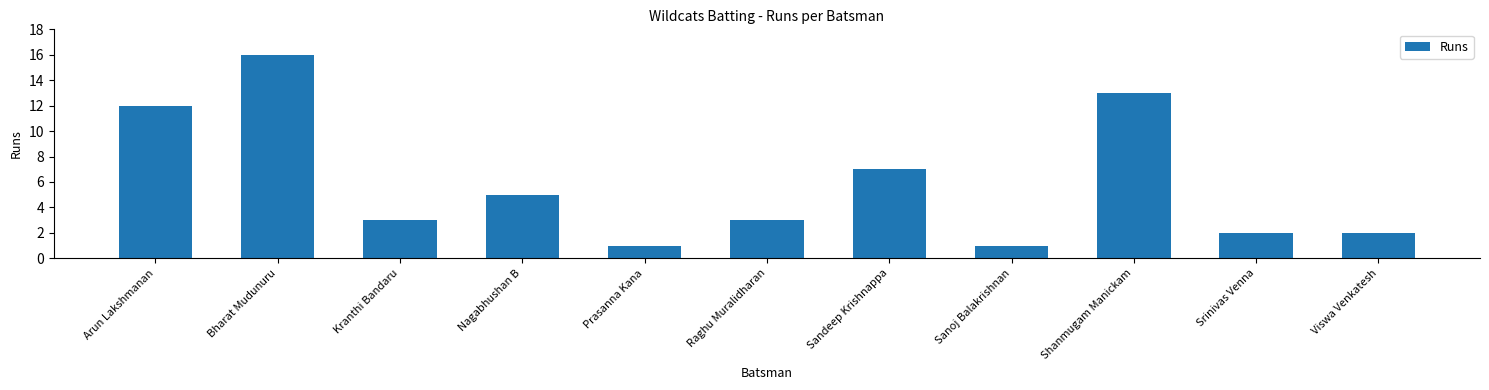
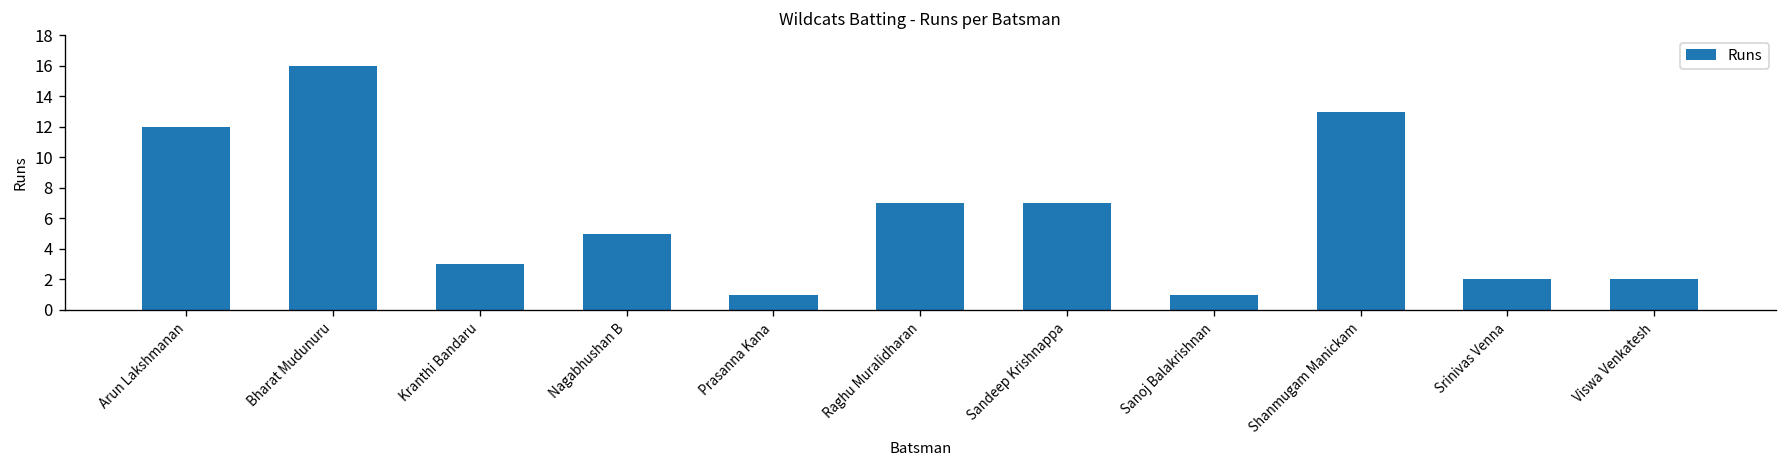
Raghu Muralidharan: 3 -> 7
